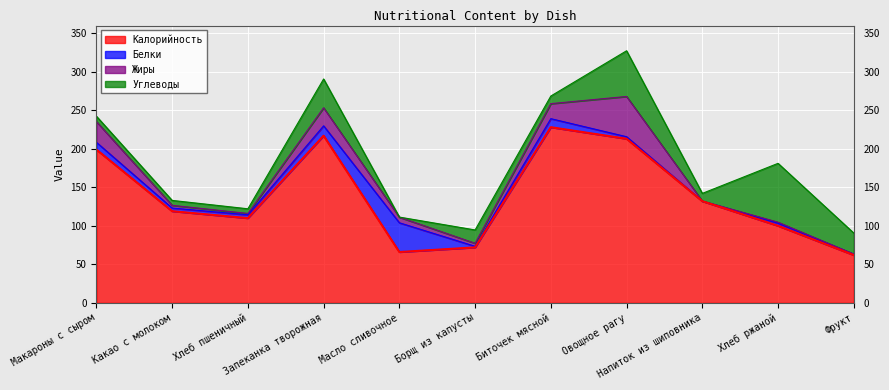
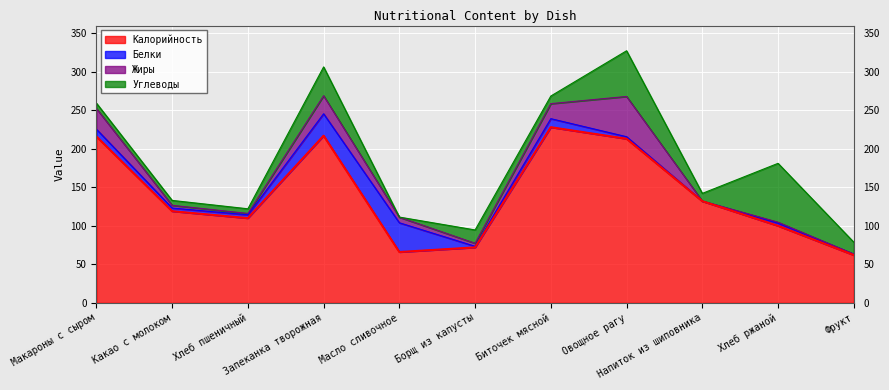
Калорийность, Макароны с сыром: 200 -> 220
Белки, Запеканка творожная: 10 -> 30
Углеводы, Фрукт: 30 -> 20
